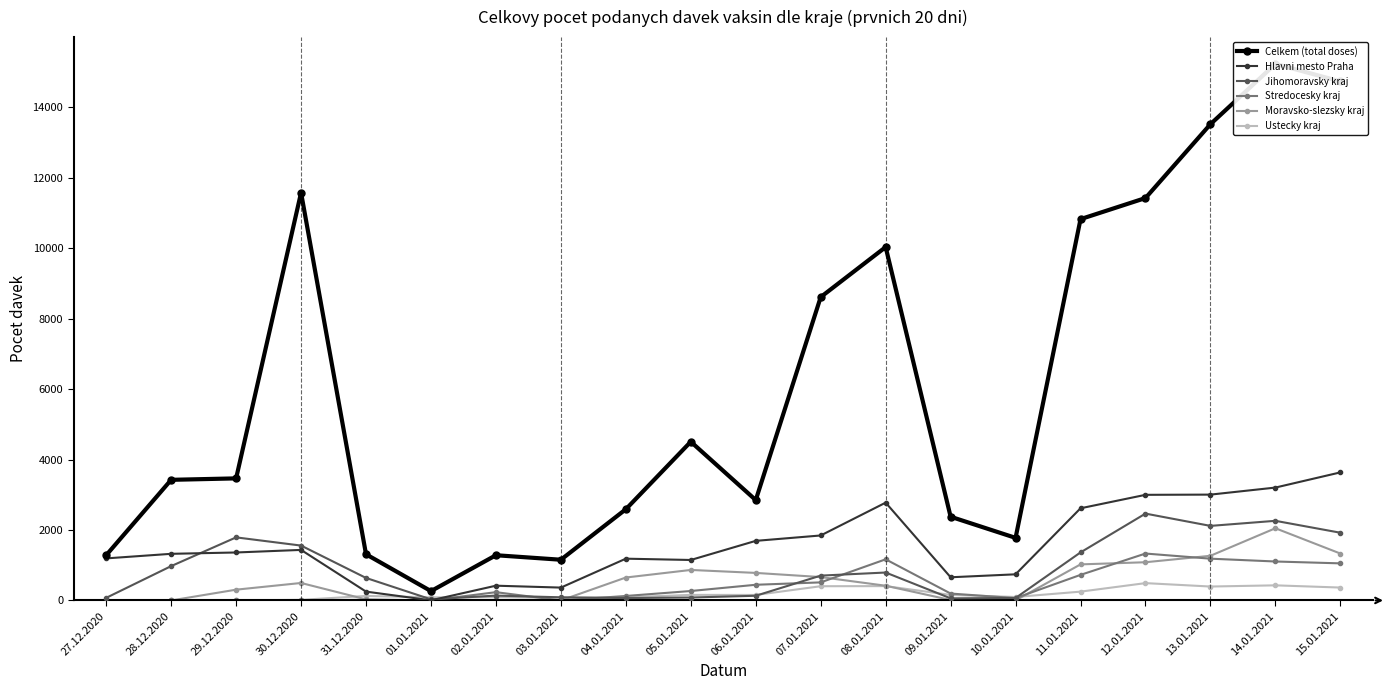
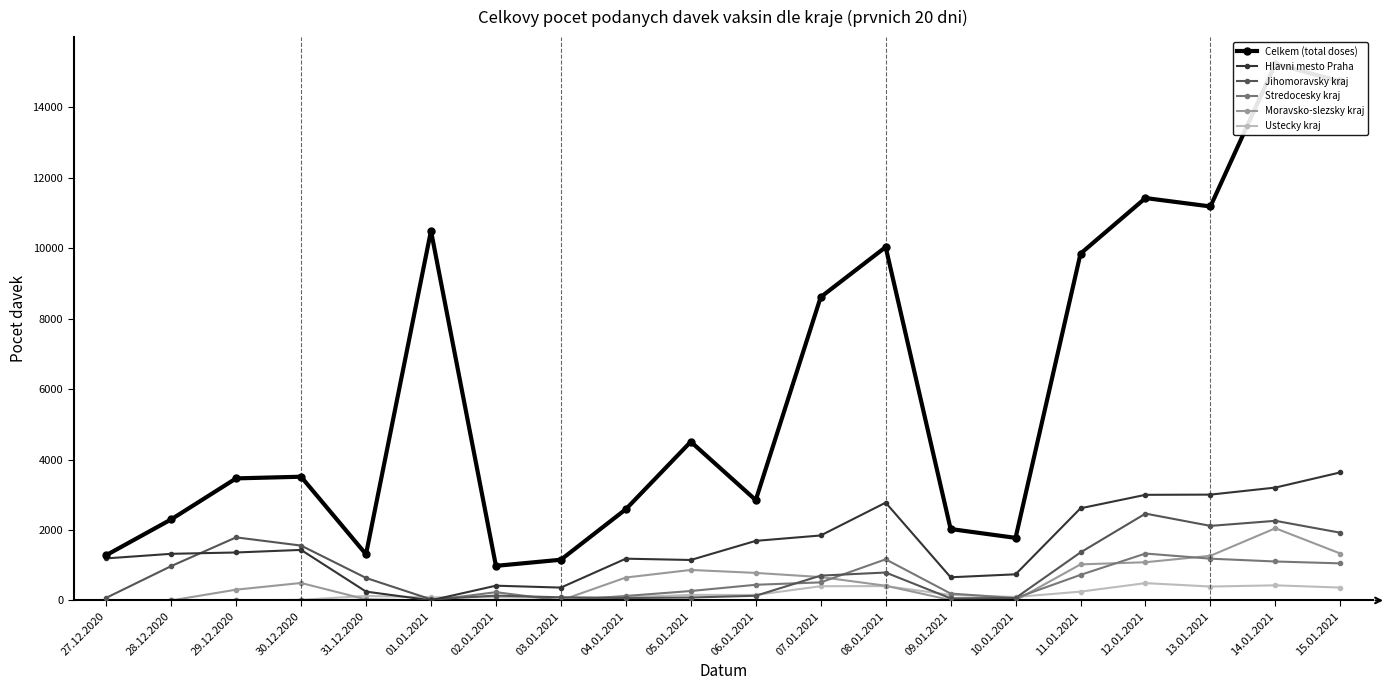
Celkem (total doses), 28.12.2020: 3400 -> 2300
Celkem (total doses), 30.12.2020: 11600 -> 3500
Celkem (total doses), 01.01.2021: 300 -> 10500
Celkem (total doses), 02.01.2021: 1300 -> 1000
Celkem (total doses), 09.01.2021: 2400 -> 2000
Celkem (total doses), 11.01.2021: 10800 -> 9800
Celkem (total doses), 13.01.2021: 13500 -> 11200
